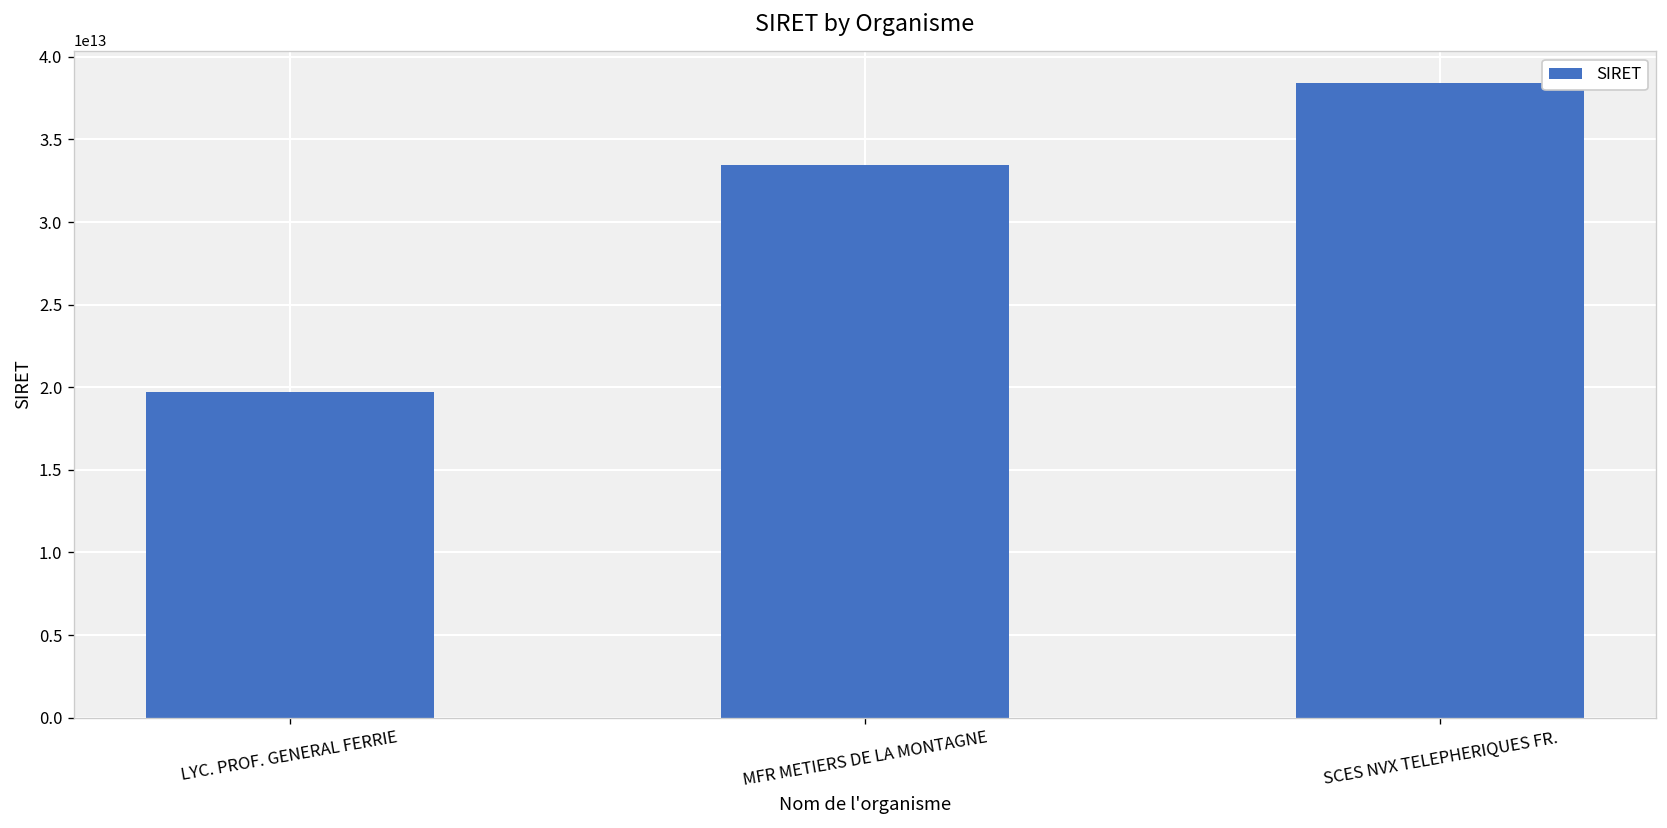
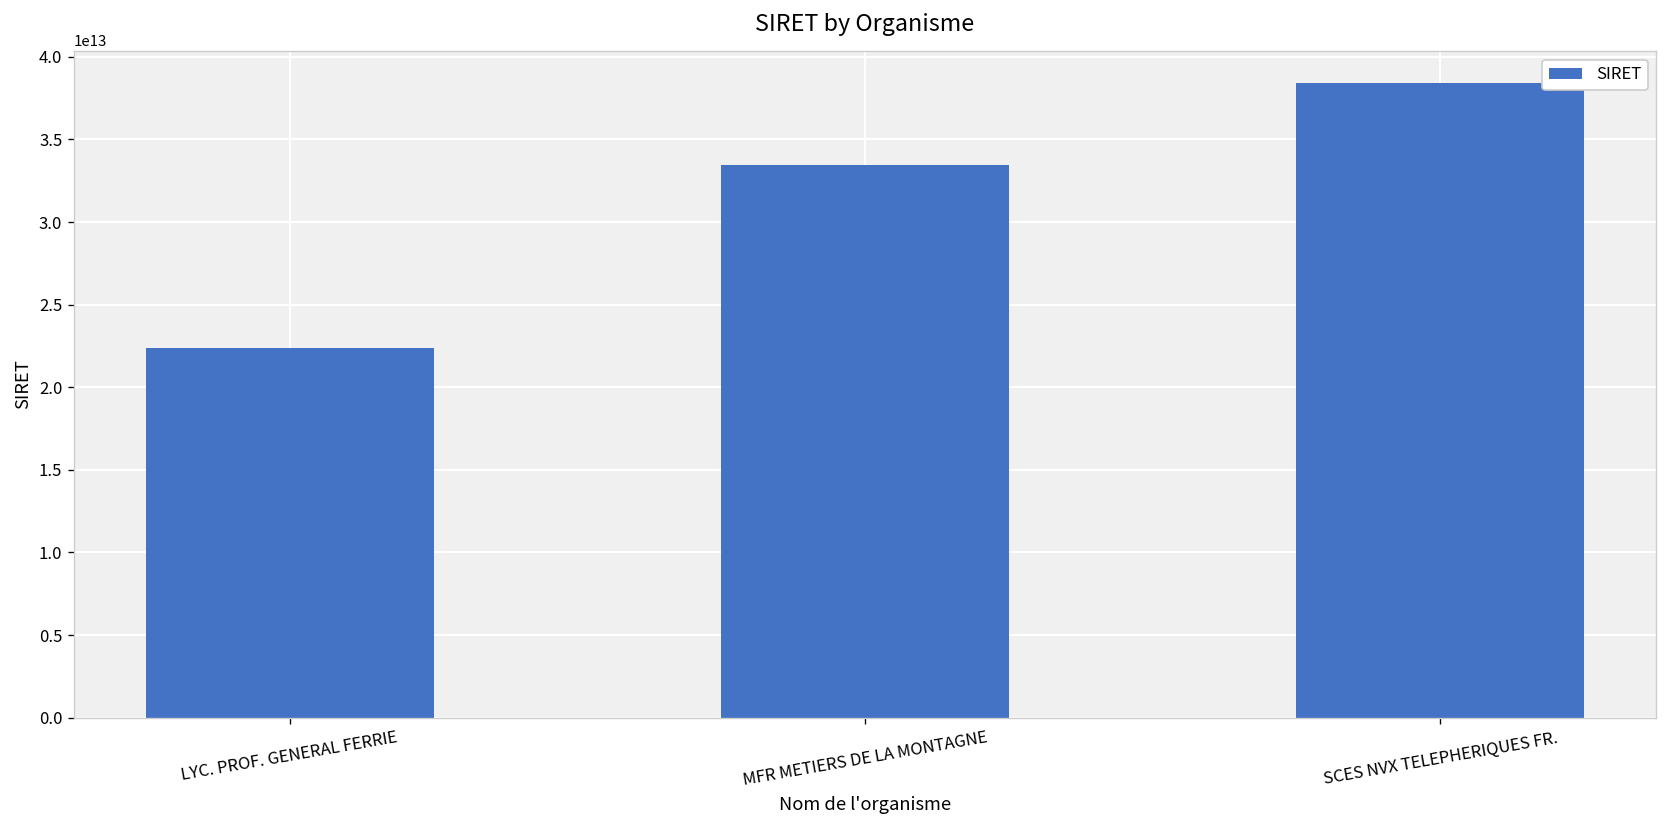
LYC. PROF. GENERAL FERRIE: 19700000000000 -> 22400000000000
